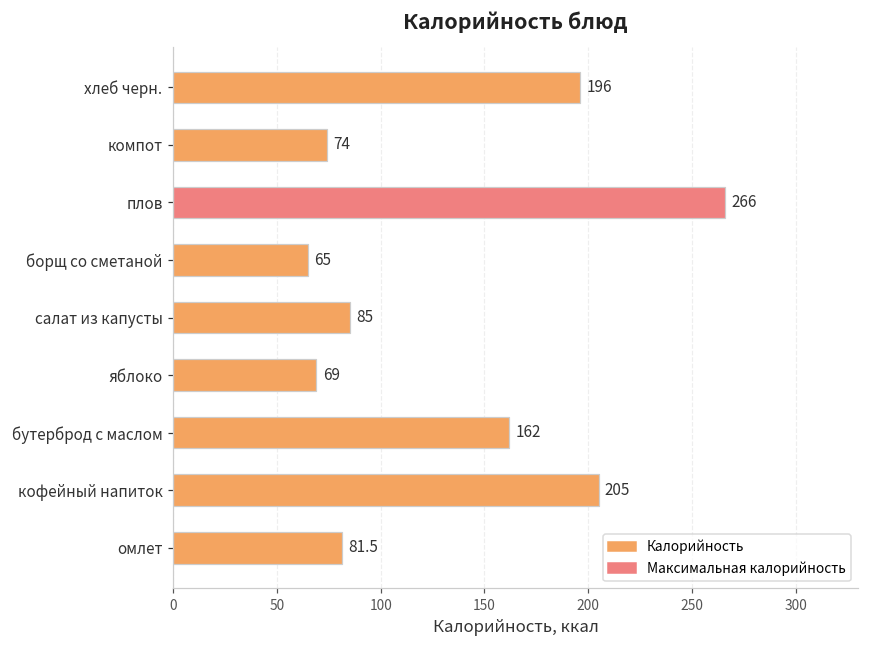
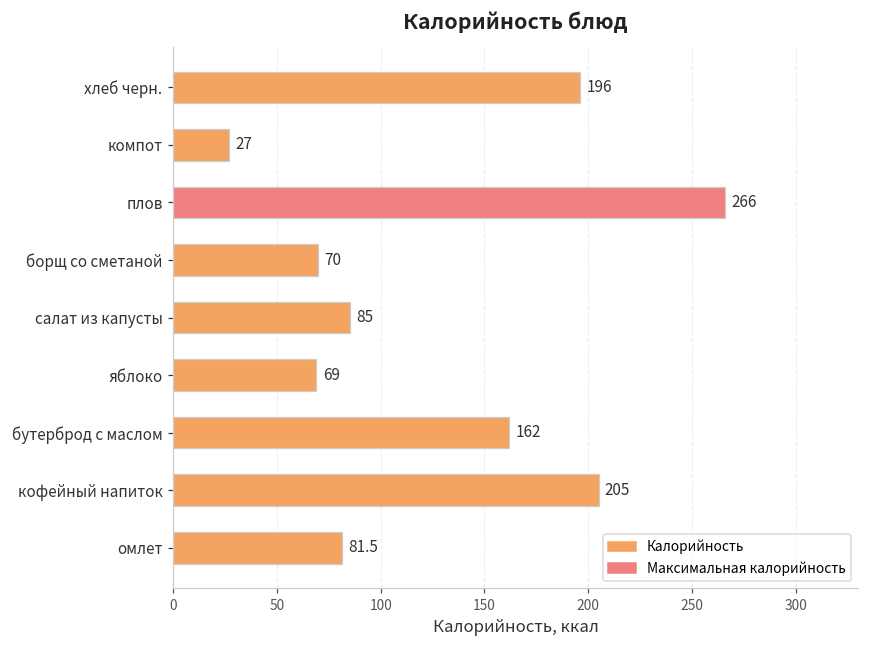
компот: 74 -> 27
борщ со сметаной: 65 -> 70
